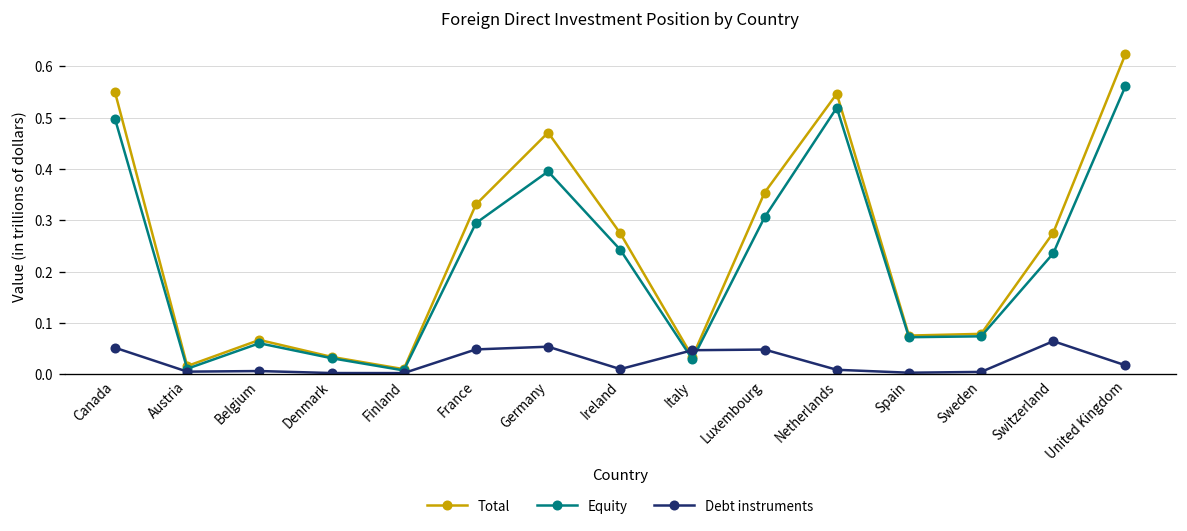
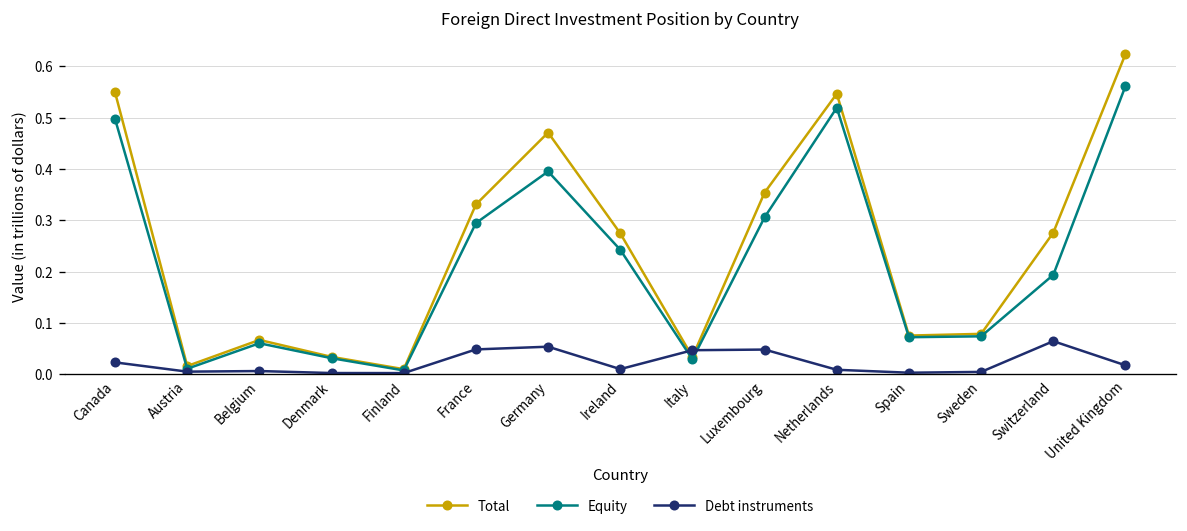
Debt instruments, Canada: 0.05 -> 0.02
Equity, Switzerland: 0.24 -> 0.19
